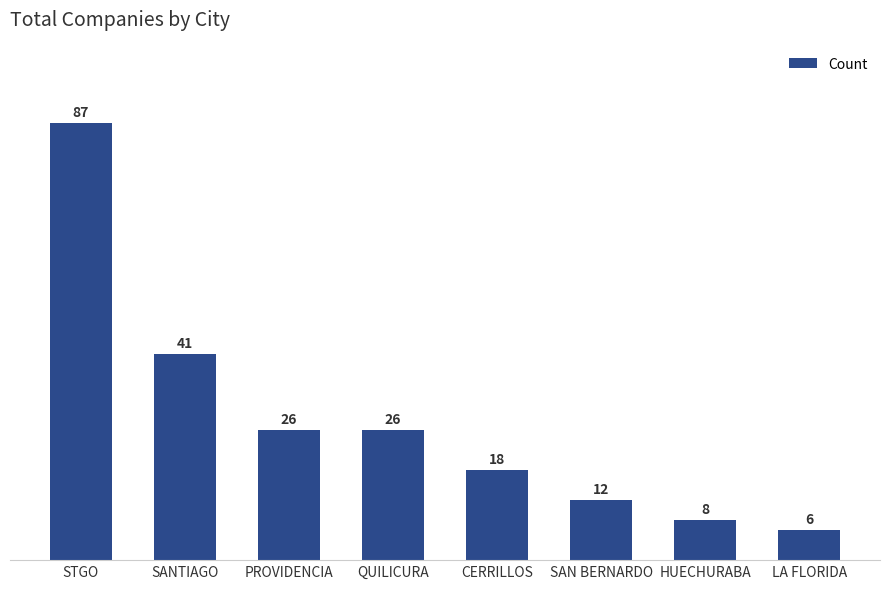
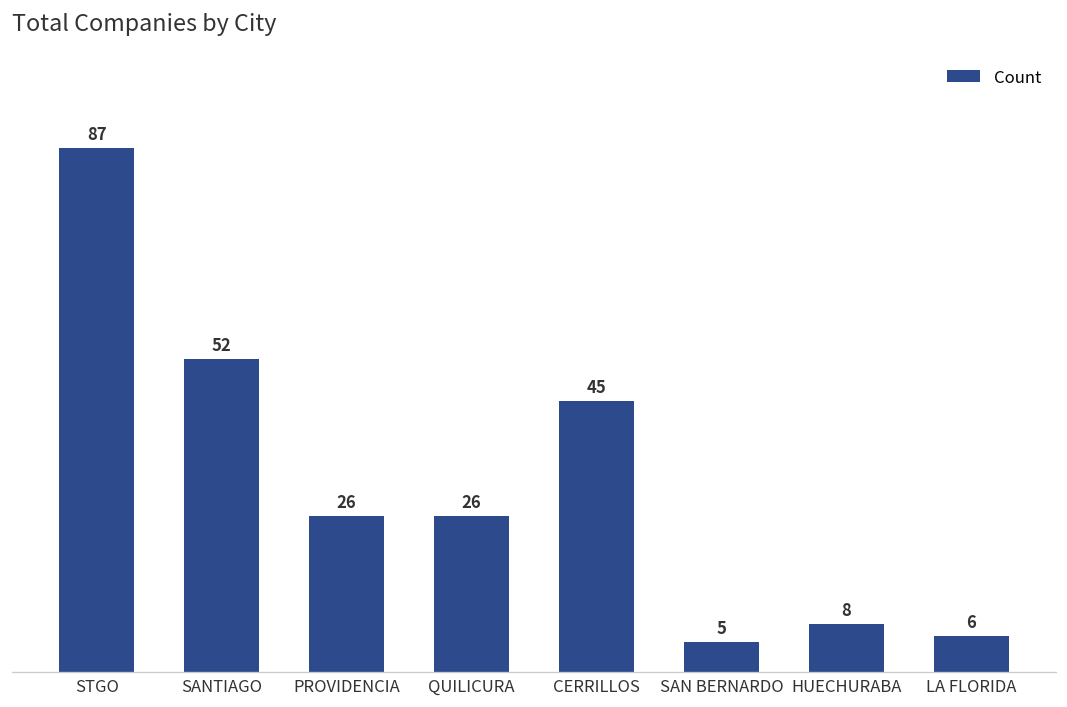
SANTIAGO: 41 -> 52
CERRILLOS: 18 -> 45
SAN BERNARDO: 12 -> 5
